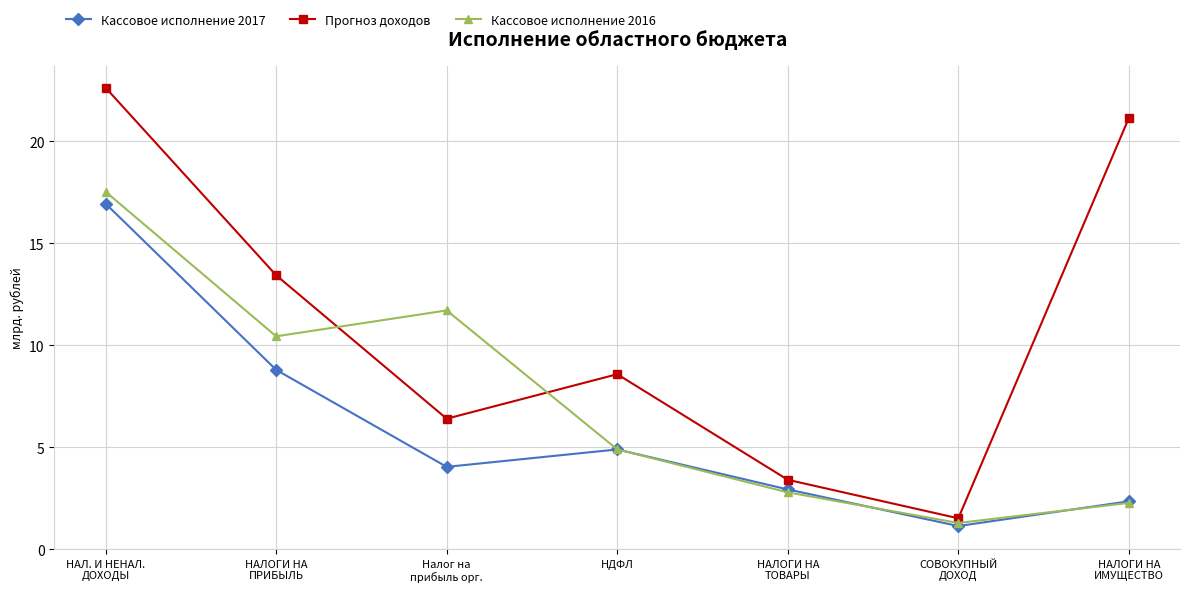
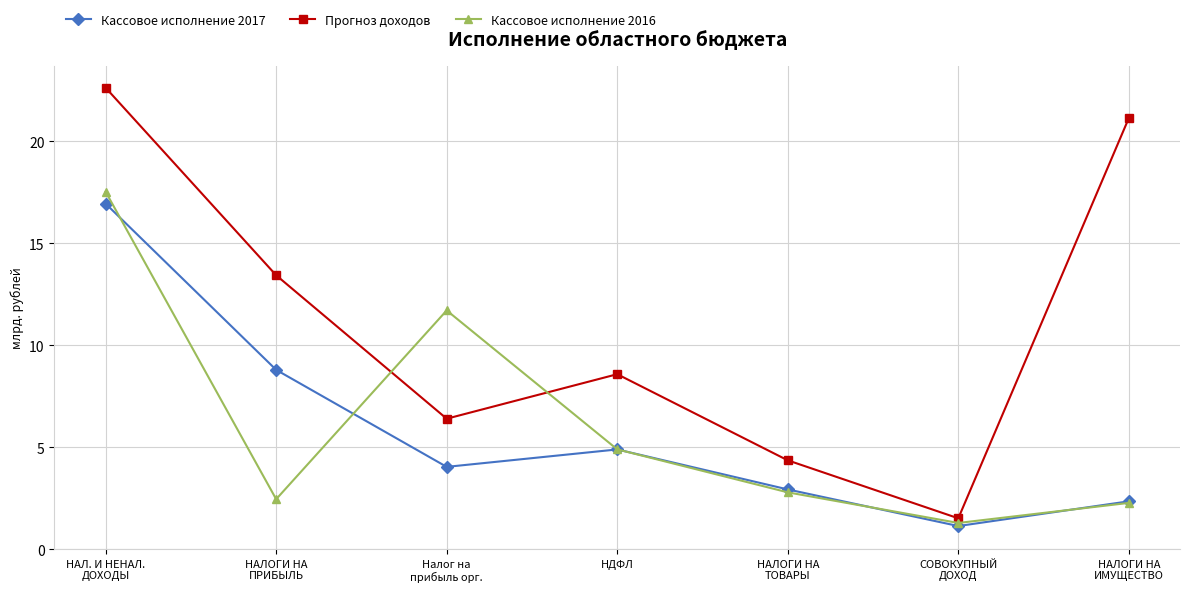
Кассовое исполнение 2016, НАЛОГИ НА ПРИБЫЛЬ: 10.4 -> 2.5
Прогноз доходов, НАЛОГИ НА ТОВАРЫ: 3.4 -> 4.4
